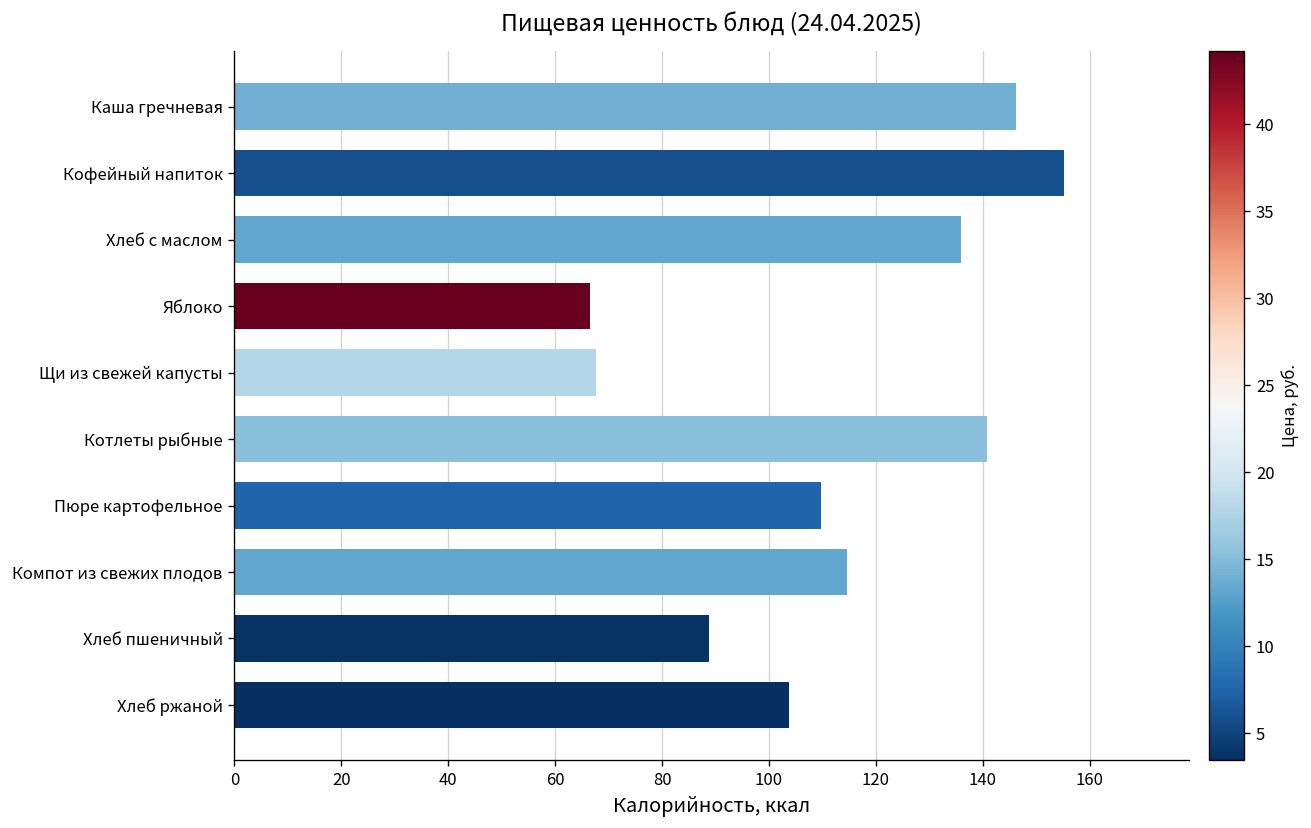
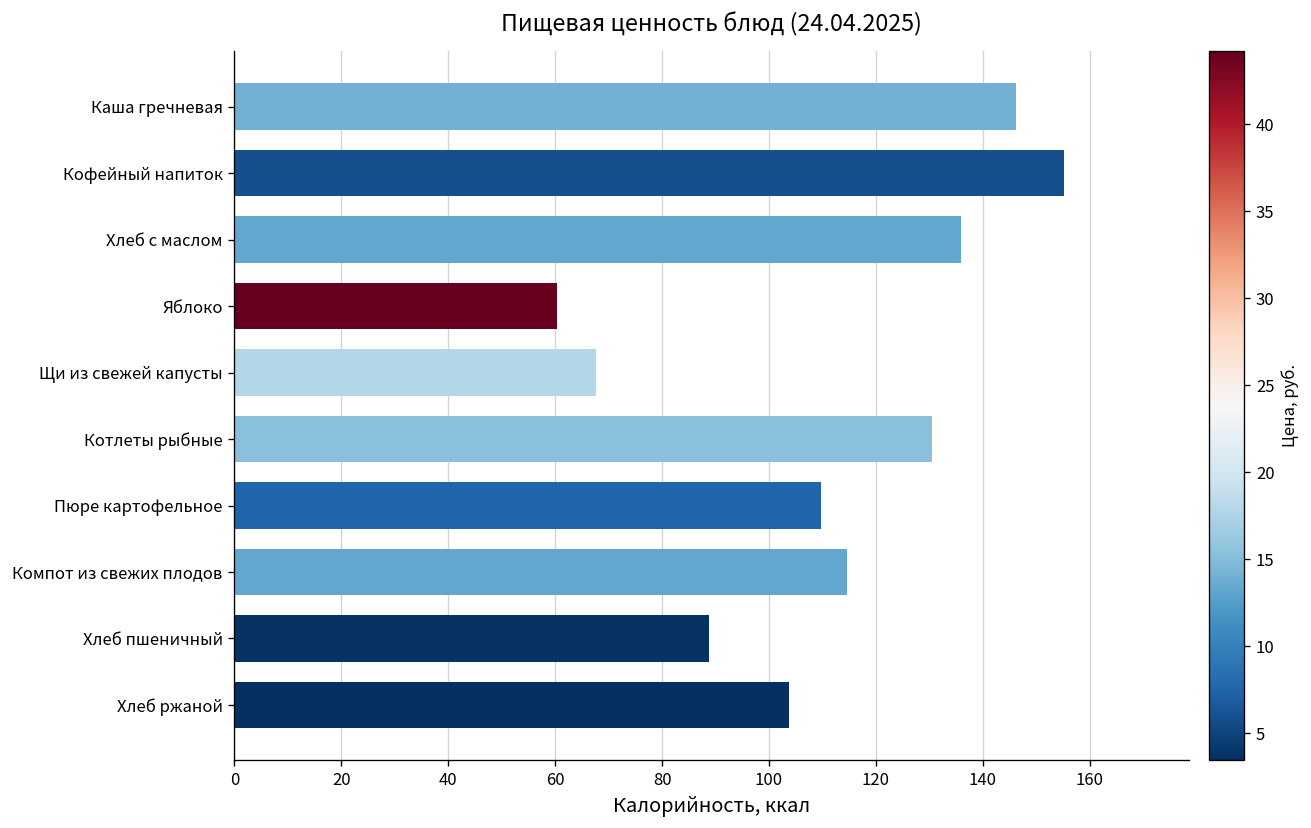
Яблоко: 67 -> 60
Котлеты рыбные: 141 -> 131
